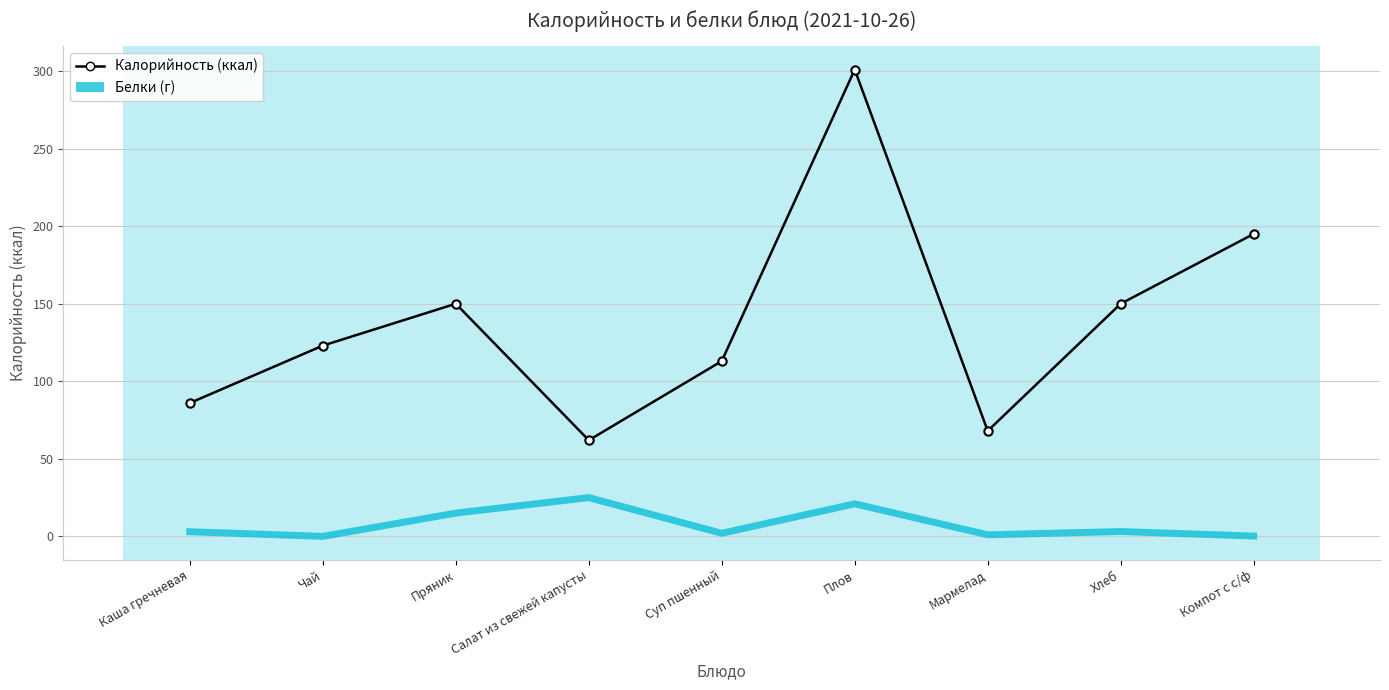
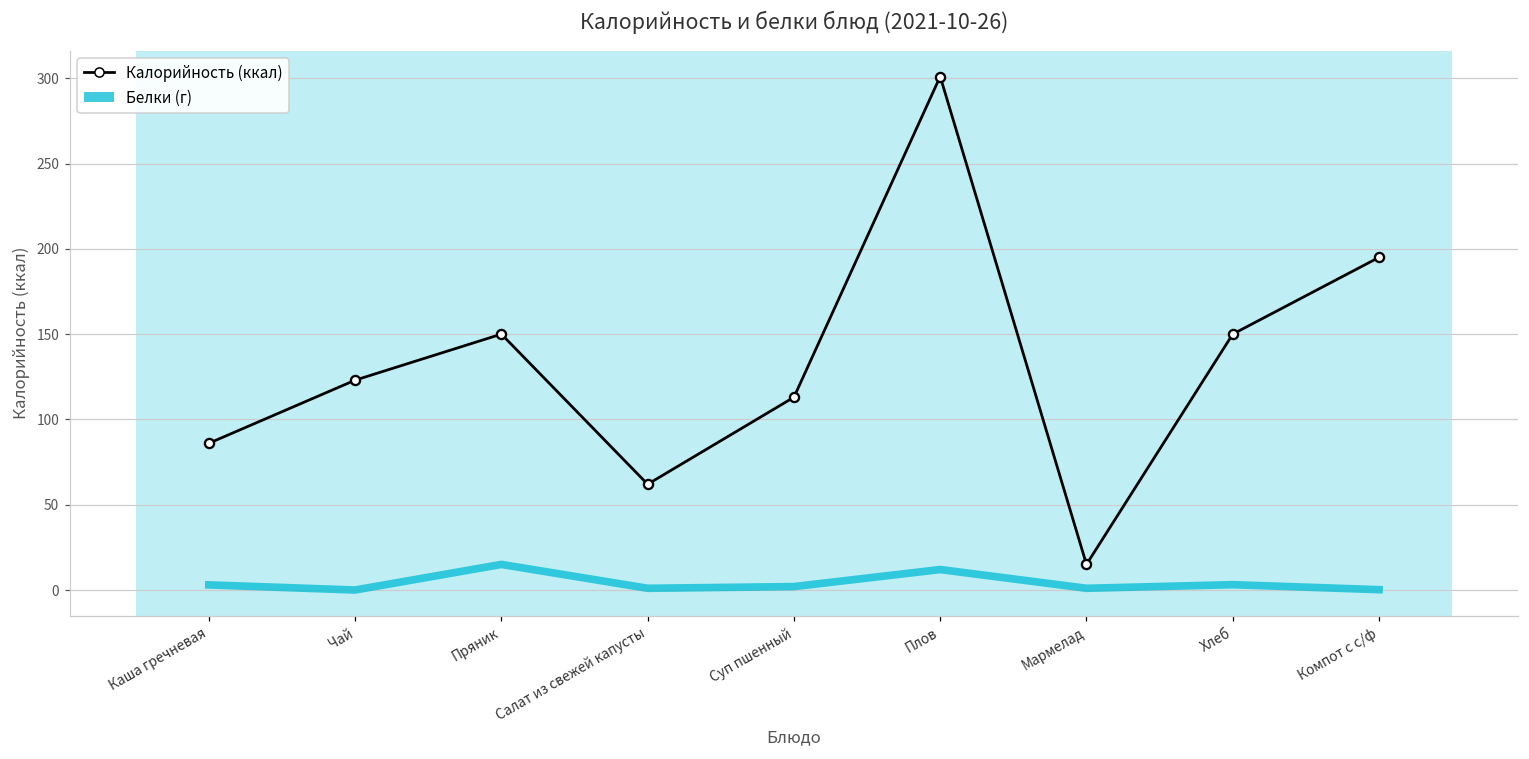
Белки (г), Салат из свежей капусты: 25 -> 1
Белки (г), Плов: 21 -> 12
Калорийность (ккал), Мармелад: 68 -> 15
